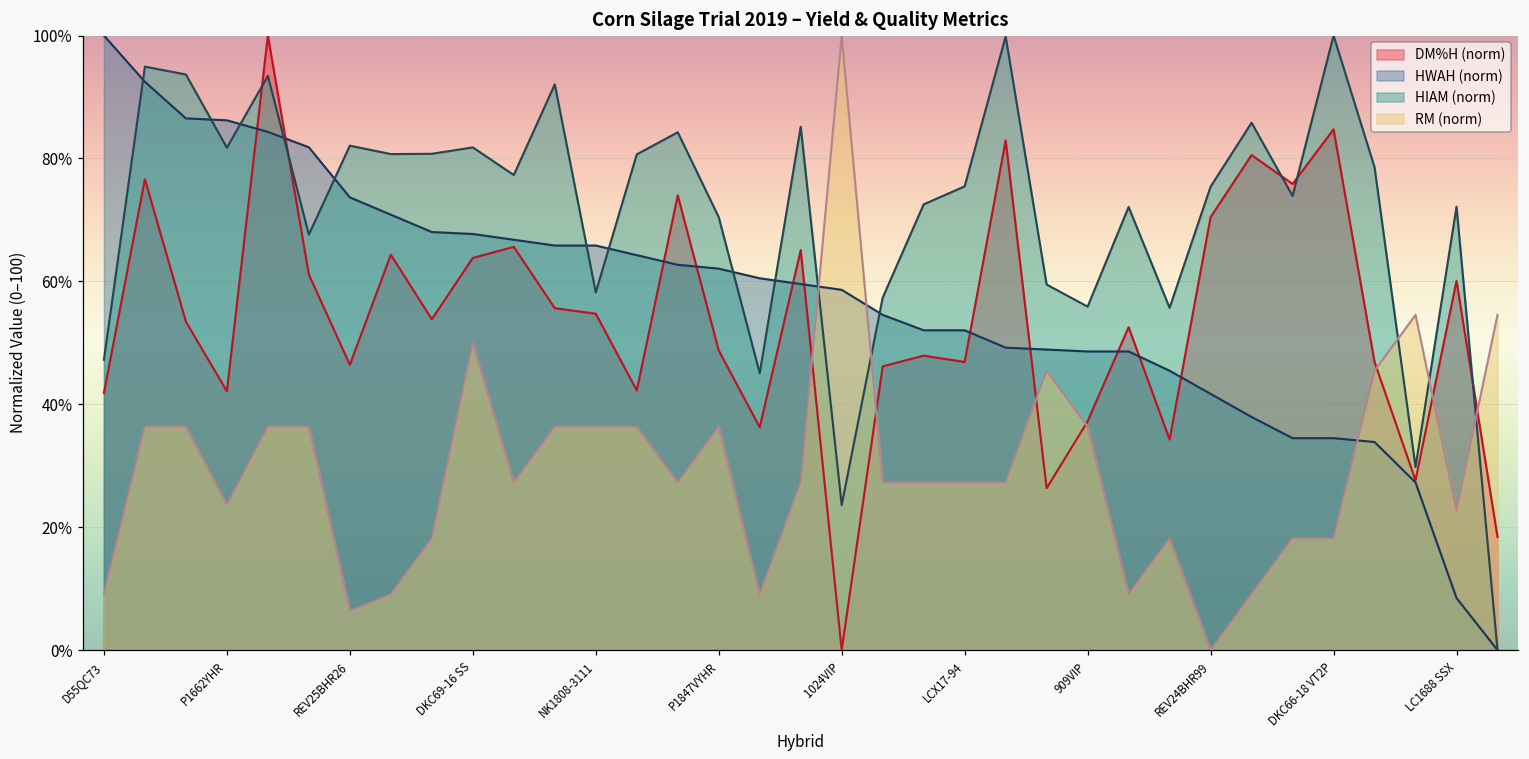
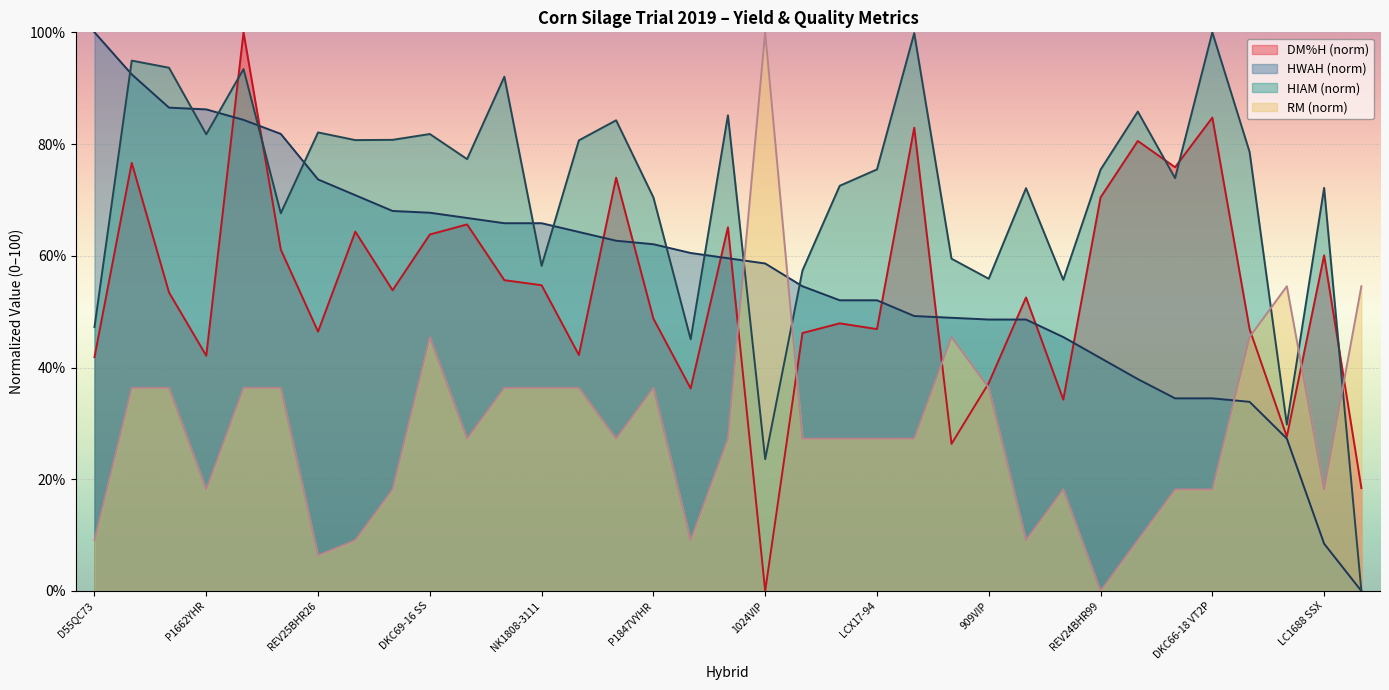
RM (norm), P1662YHR: 24% -> 18%
RM (norm), DKC69-16 SS: 50% -> 45%
RM (norm), LC1688 SSX: 23% -> 18%
